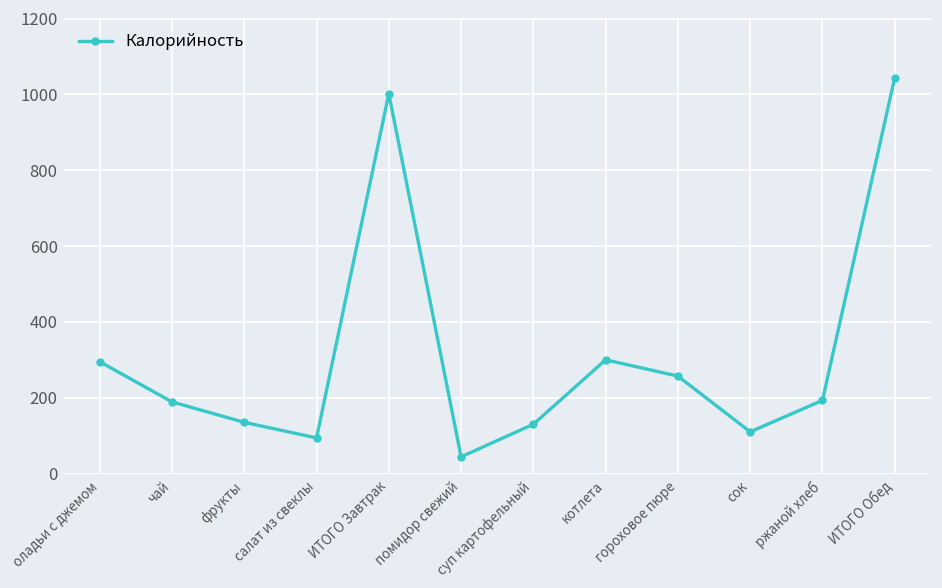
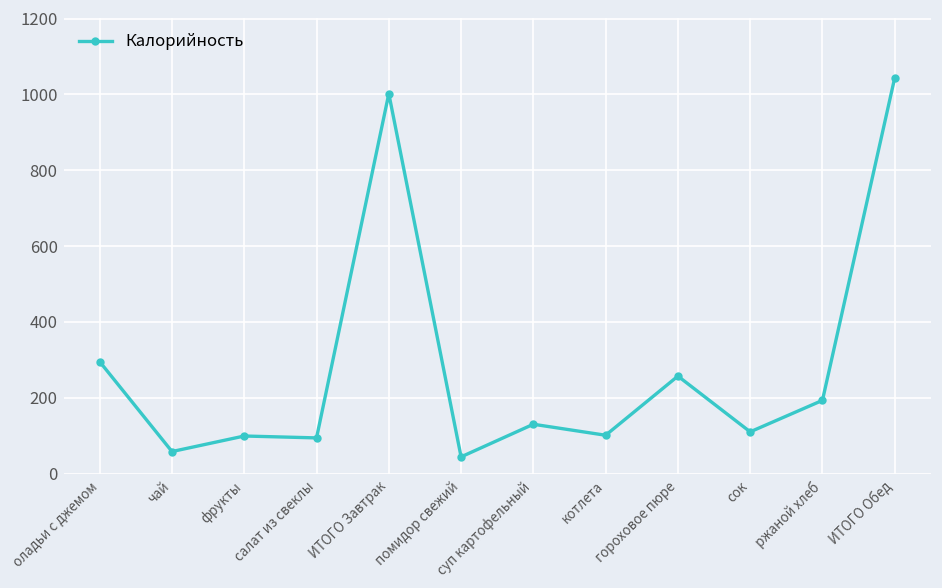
чай: 190 -> 60
фрукты: 140 -> 100
котлета: 300 -> 100
